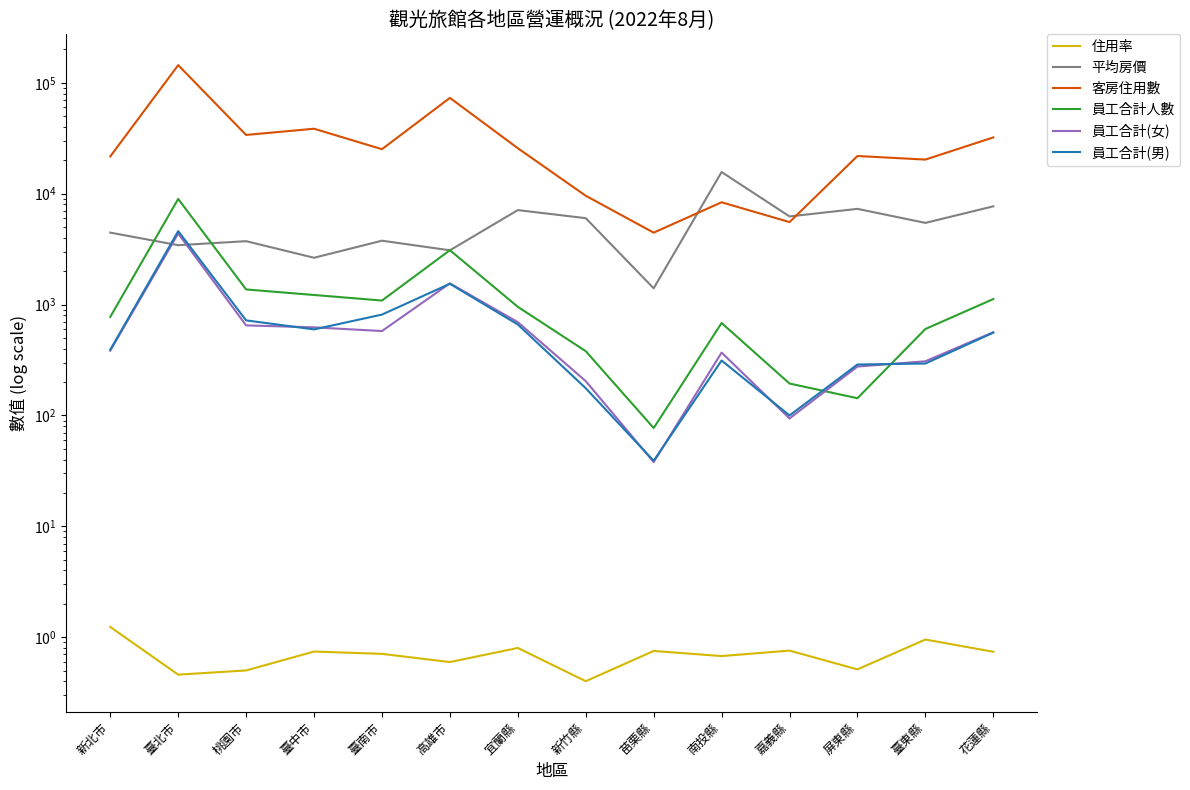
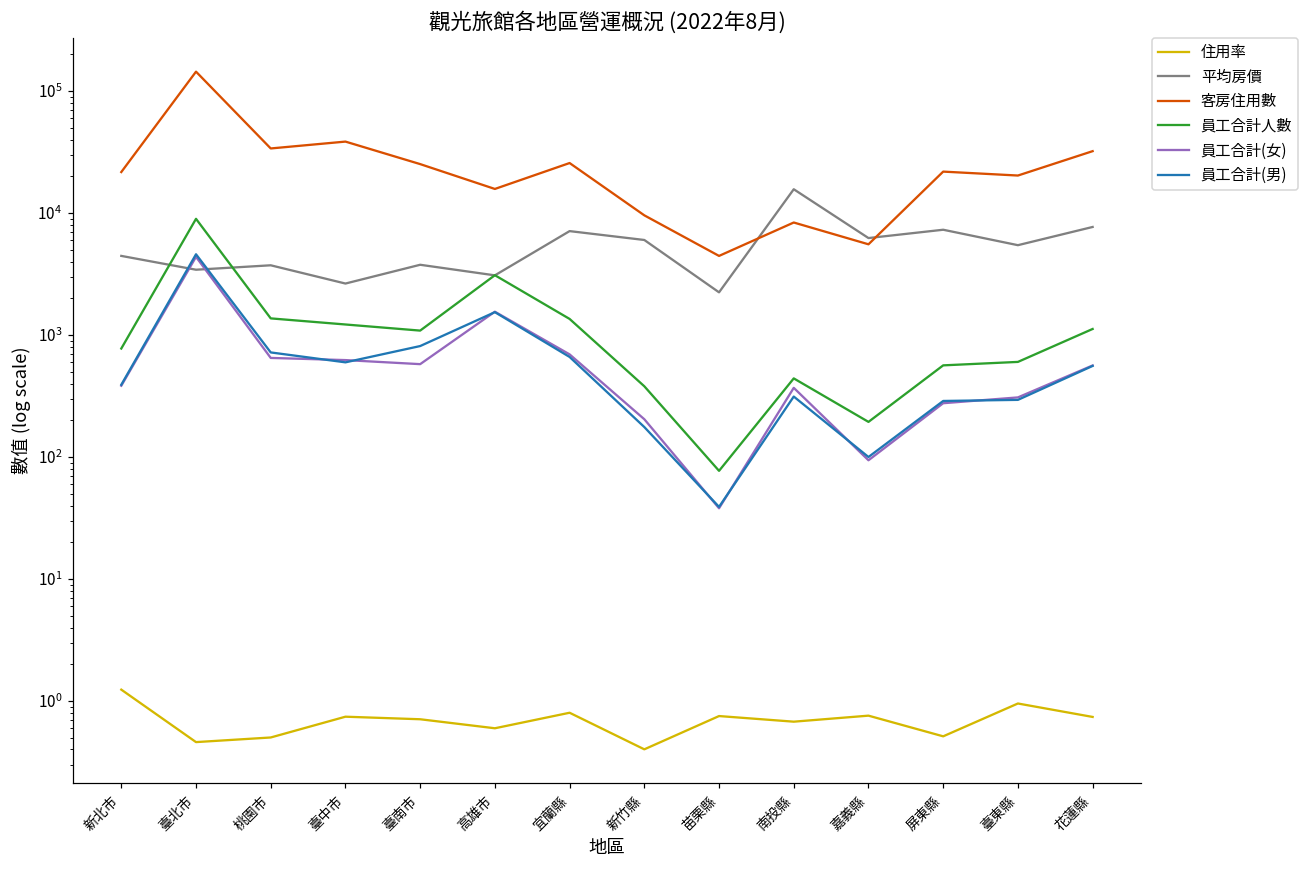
客房住用數, 高雄市: 70000 -> 16000
員工合計人數, 宜蘭縣: 1000 -> 1400
平均房價, 苗栗縣: 1400 -> 2200
員工合計人數, 南投縣: 700 -> 440
員工合計人數, 屏東縣: 140 -> 600
